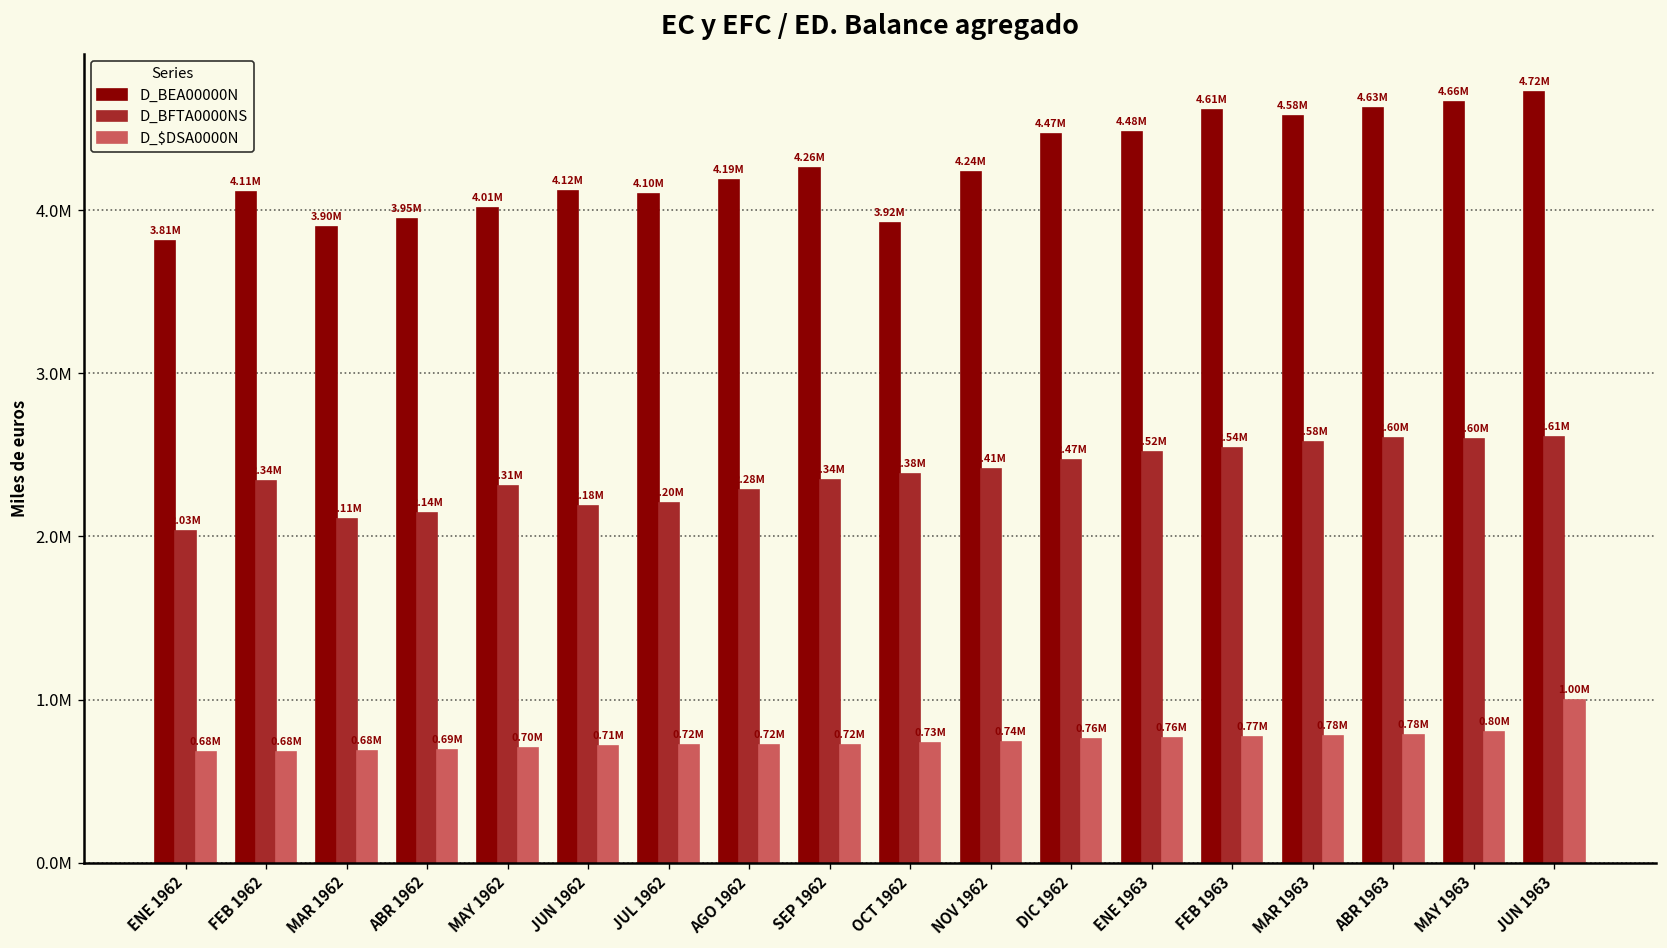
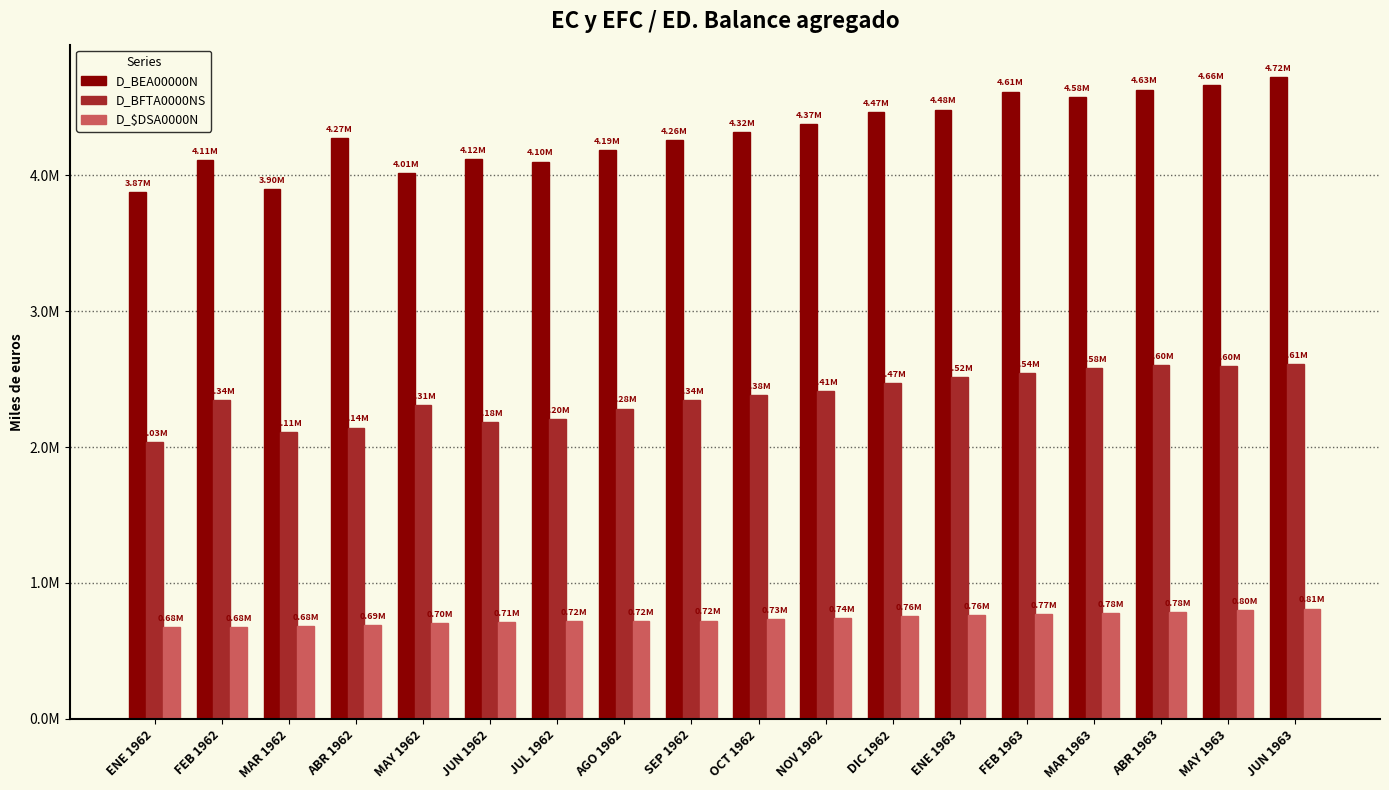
D_BEA00000N, ENE 1962: 3.81M -> 3.87M
D_BEA00000N, ABR 1962: 3.95M -> 4.27M
D_BEA00000N, OCT 1962: 3.92M -> 4.32M
D_BEA00000N, NOV 1962: 4.24M -> 4.37M
D_$DSA0000N, JUN 1963: 1.00M -> 0.81M
